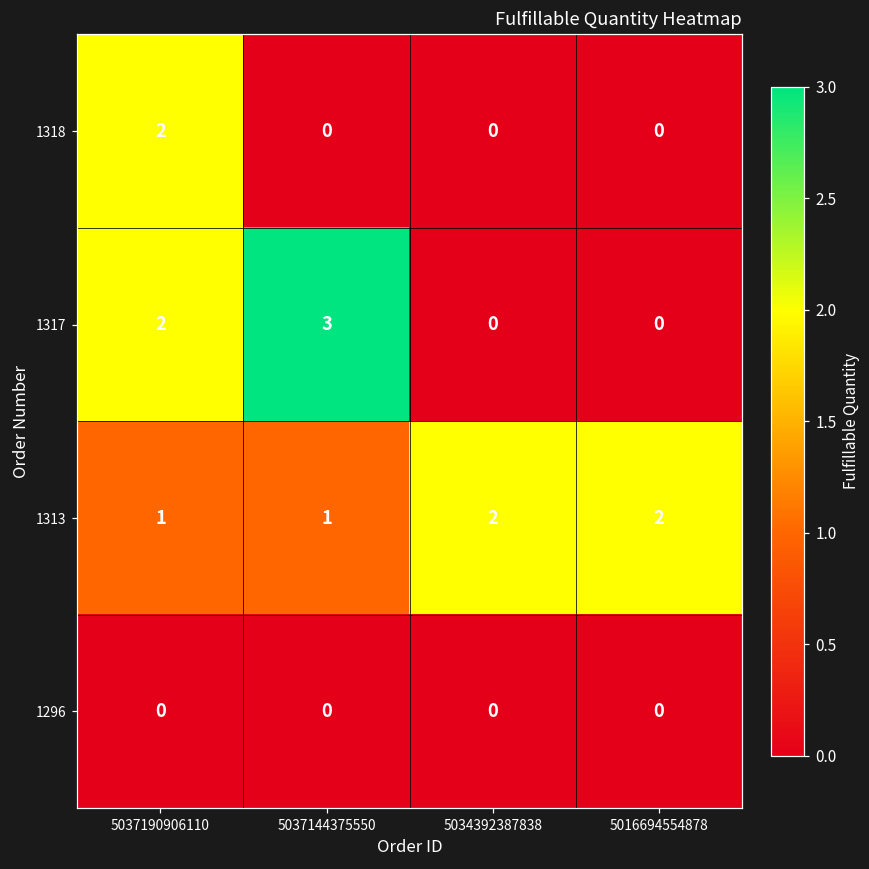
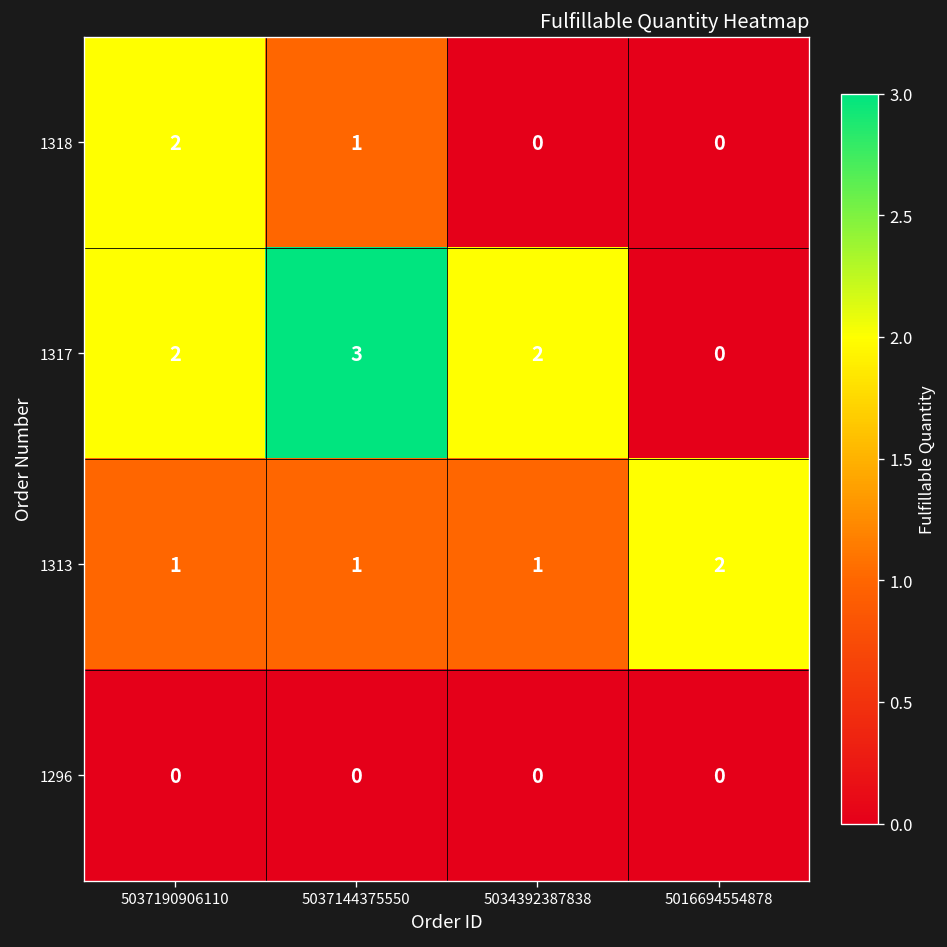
1318, 5037144375550: 0 -> 1
1317, 5034392387838: 0 -> 2
1313, 5034392387838: 2 -> 1
